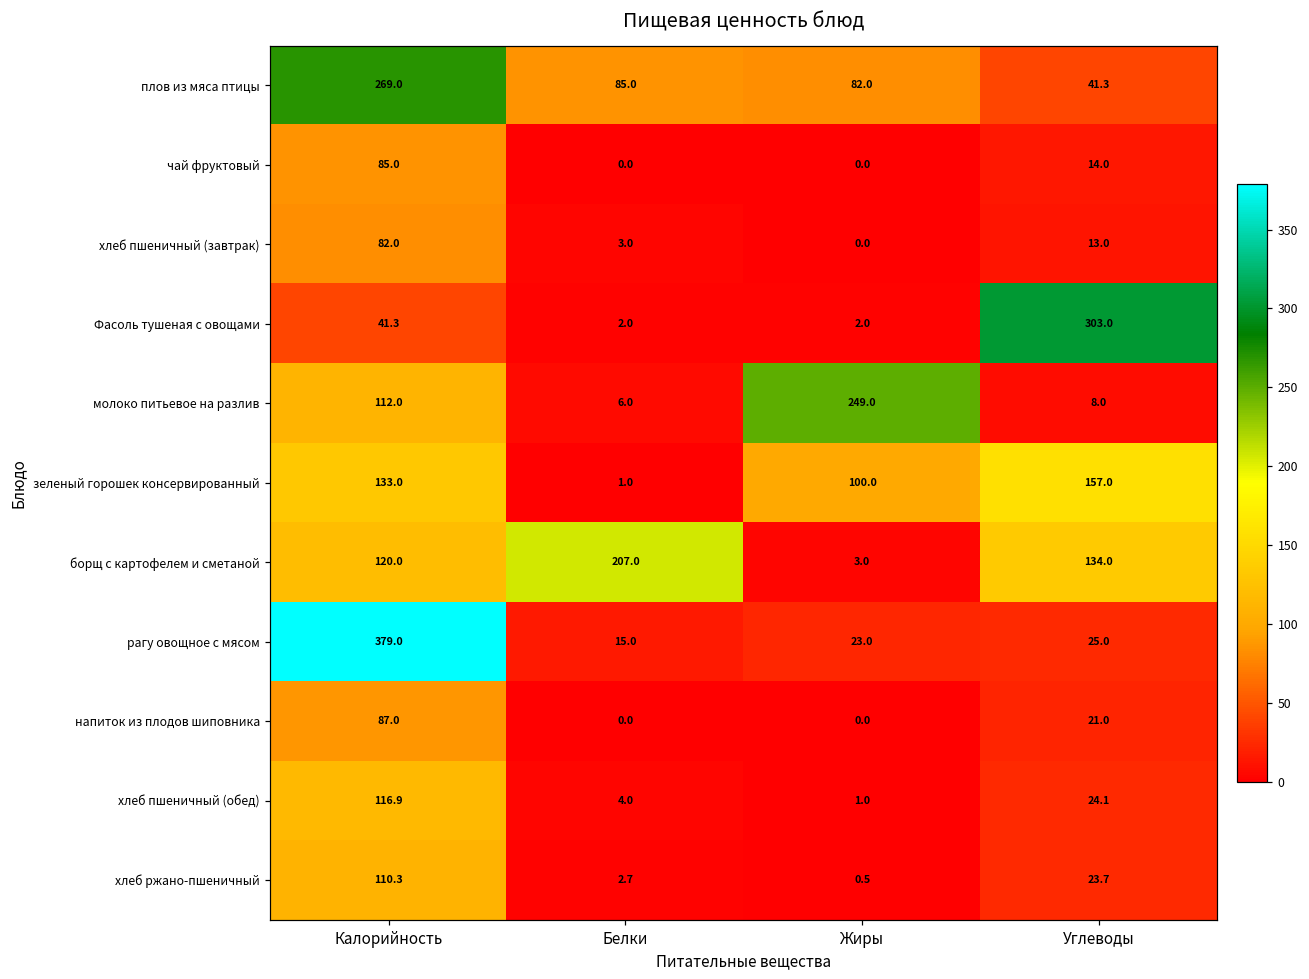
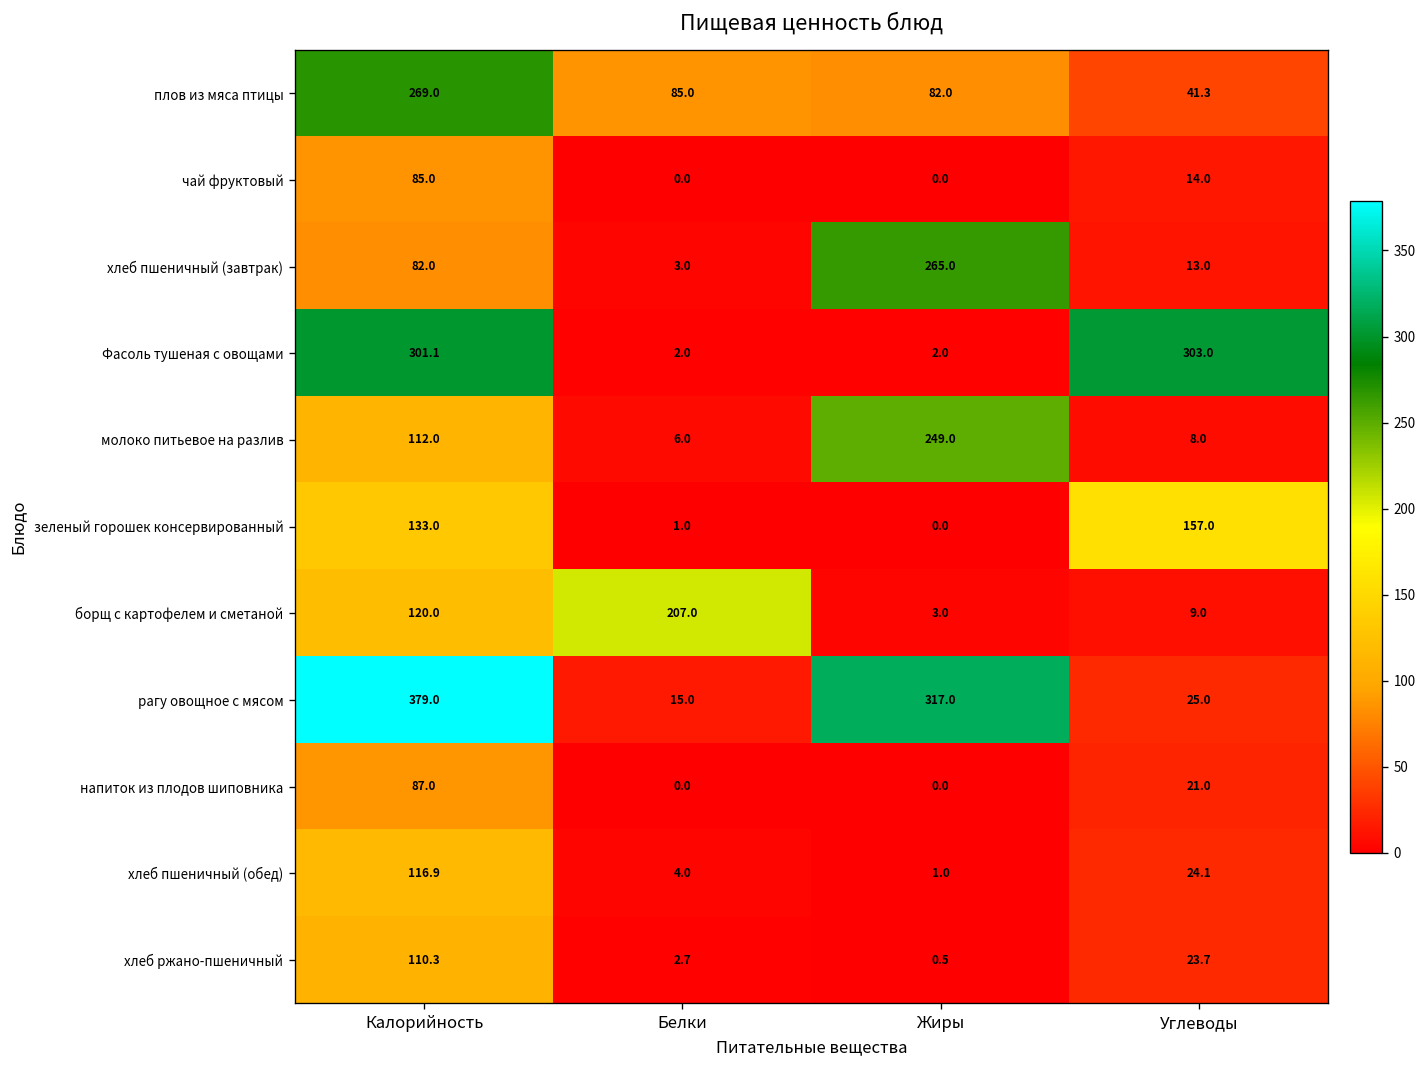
хлеб пшеничный (завтрак), Жиры: 0.0 -> 265.0
Фасоль тушеная с овощами, Калорийность: 41.3 -> 301.1
зеленый горошек консервированный, Жиры: 100.0 -> 0.0
борщ с картофелем и сметаной, Углеводы: 134.0 -> 9.0
рагу овощное с мясом, Жиры: 23.0 -> 317.0
